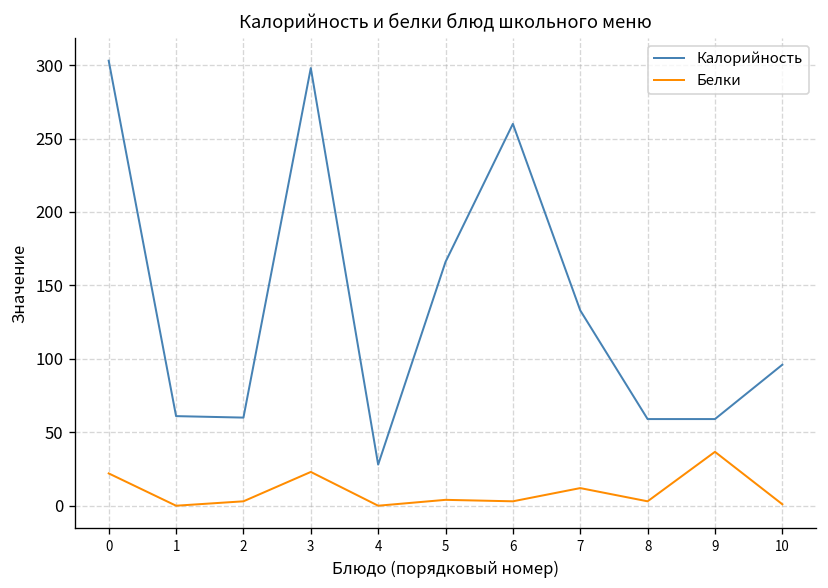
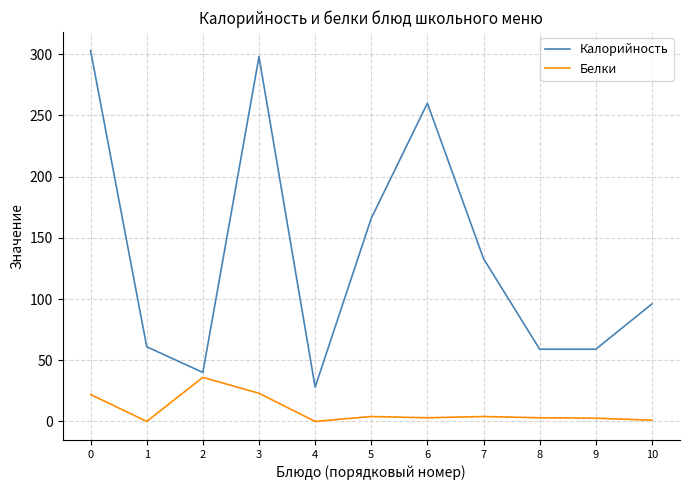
Калорийность, 2: 60 -> 40
Белки, 2: 3 -> 36
Белки, 7: 12 -> 4
Белки, 9: 37 -> 3
